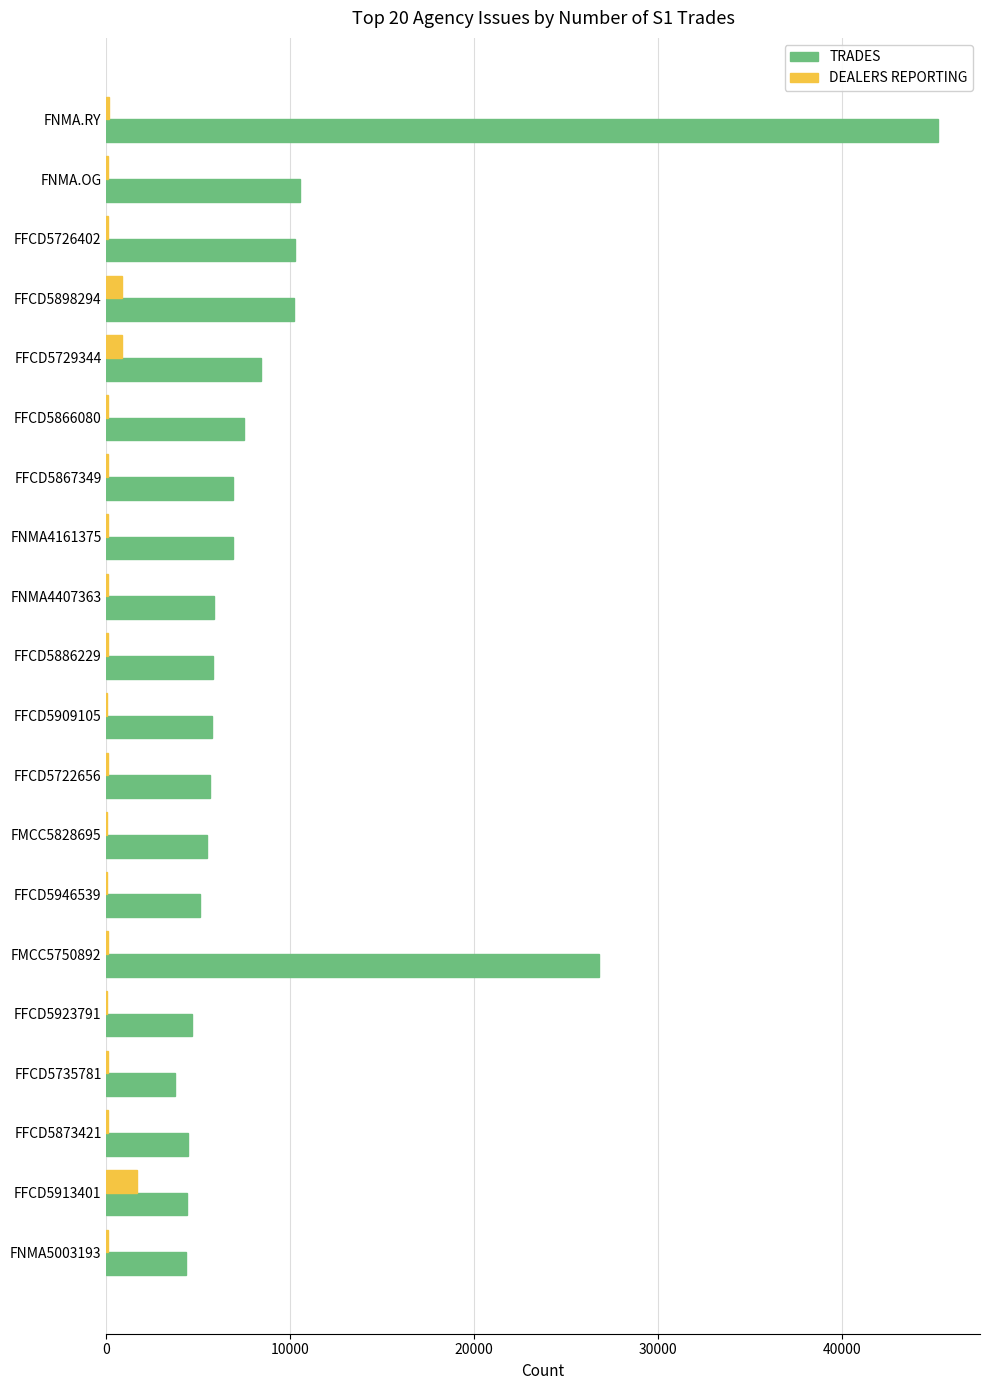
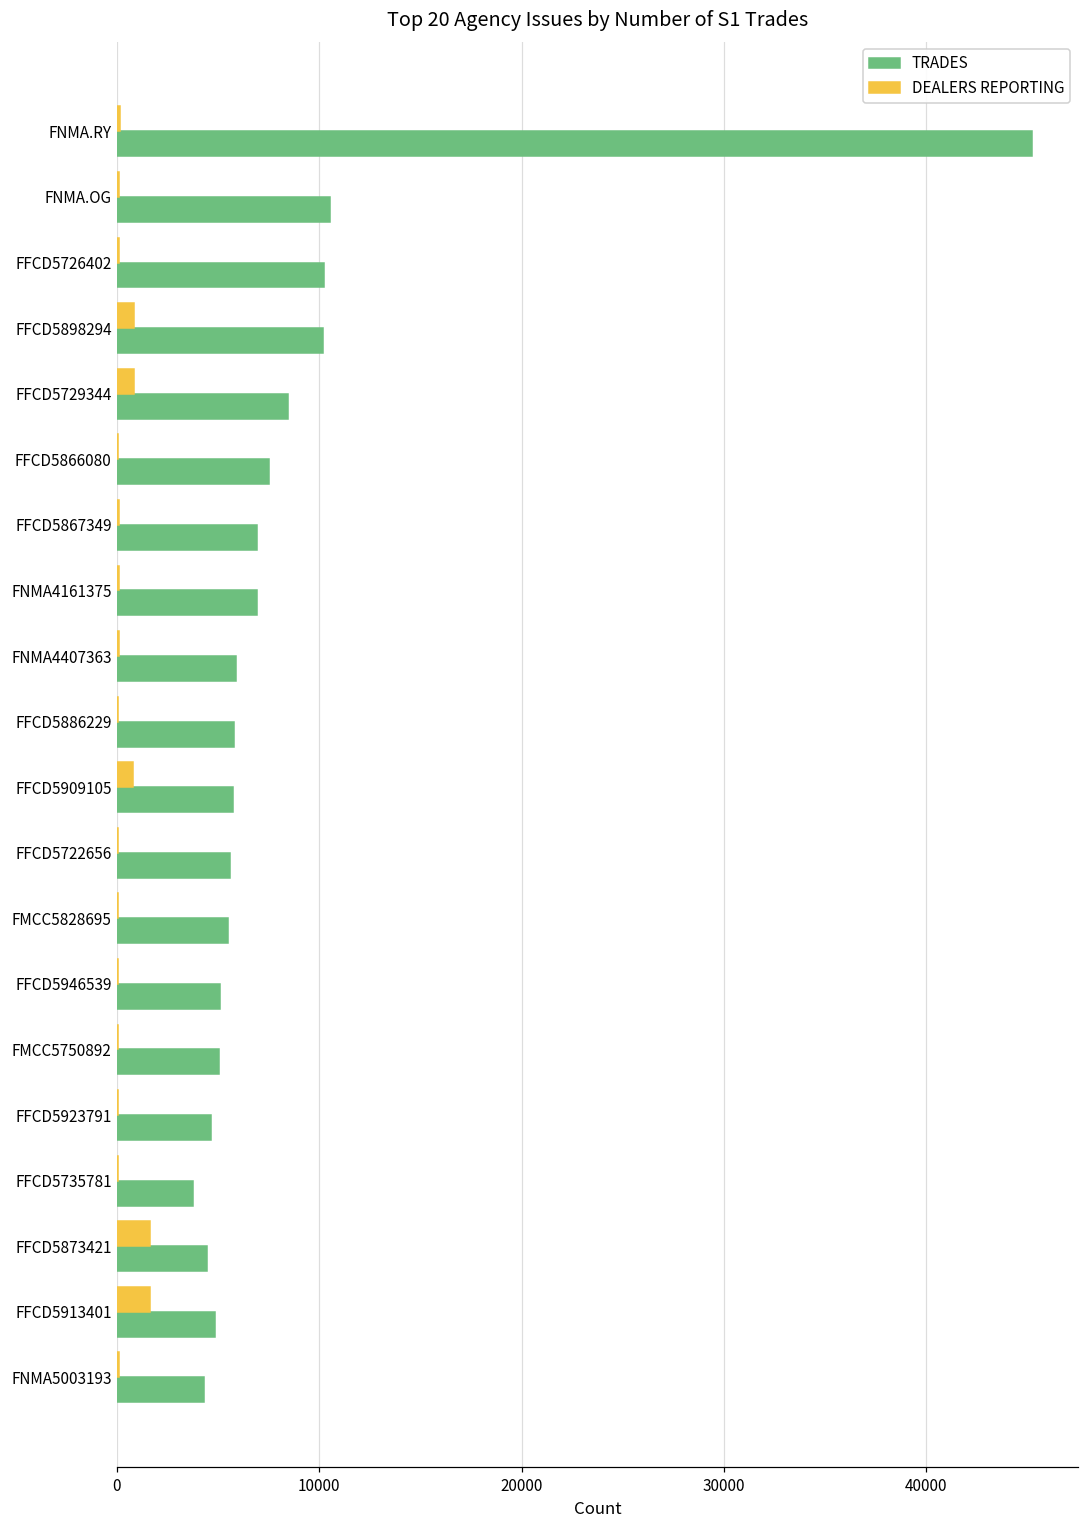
DEALERS REPORTING, FFCD5909105: 100 -> 800
TRADES, FMCC5750892: 26800 -> 5100
DEALERS REPORTING, FFCD5873421: 100 -> 1600
TRADES, FFCD5913401: 4400 -> 4900
